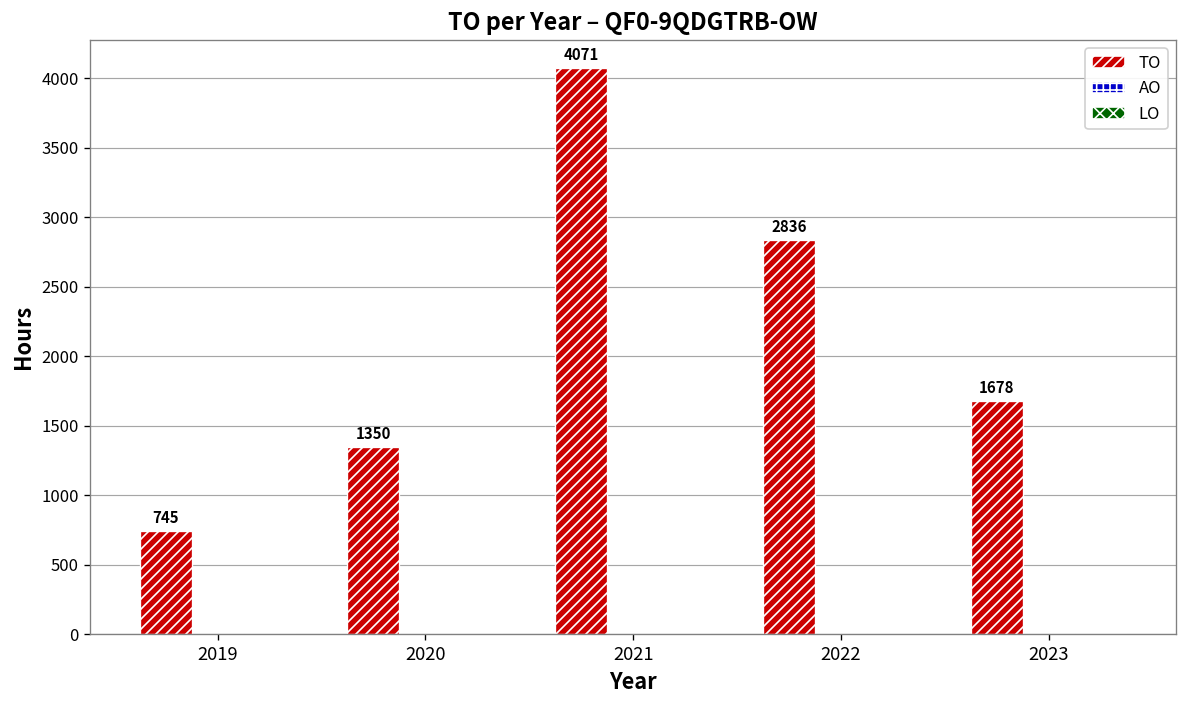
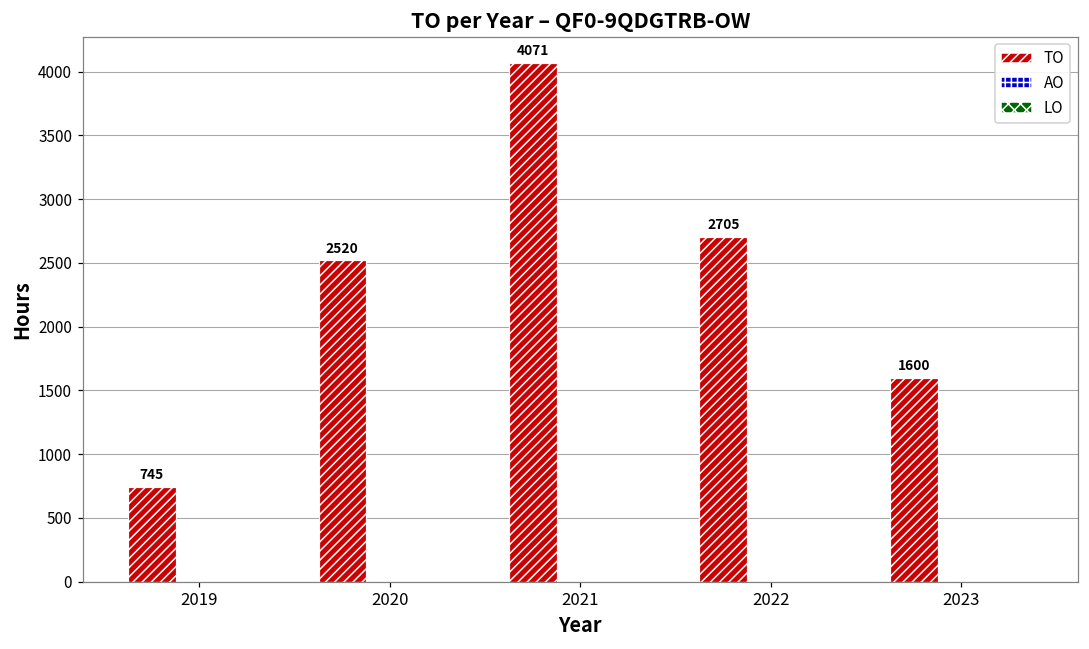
TO, 2020: 1350 -> 2520
TO, 2022: 2836 -> 2705
TO, 2023: 1678 -> 1600
